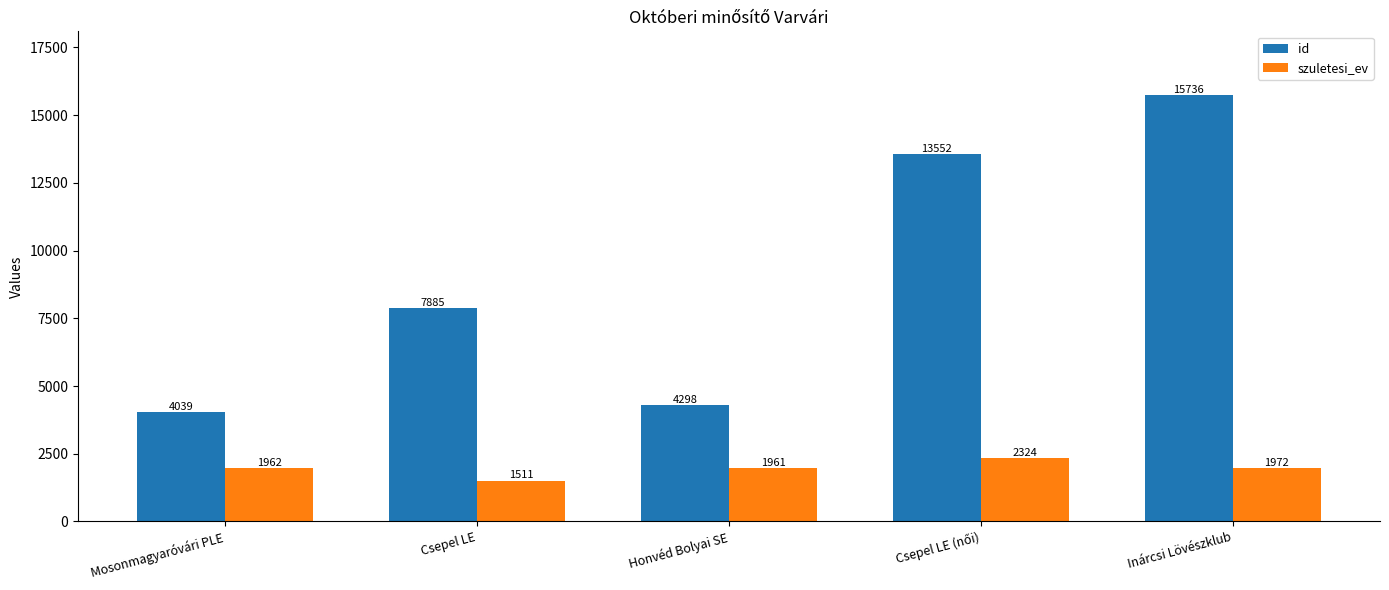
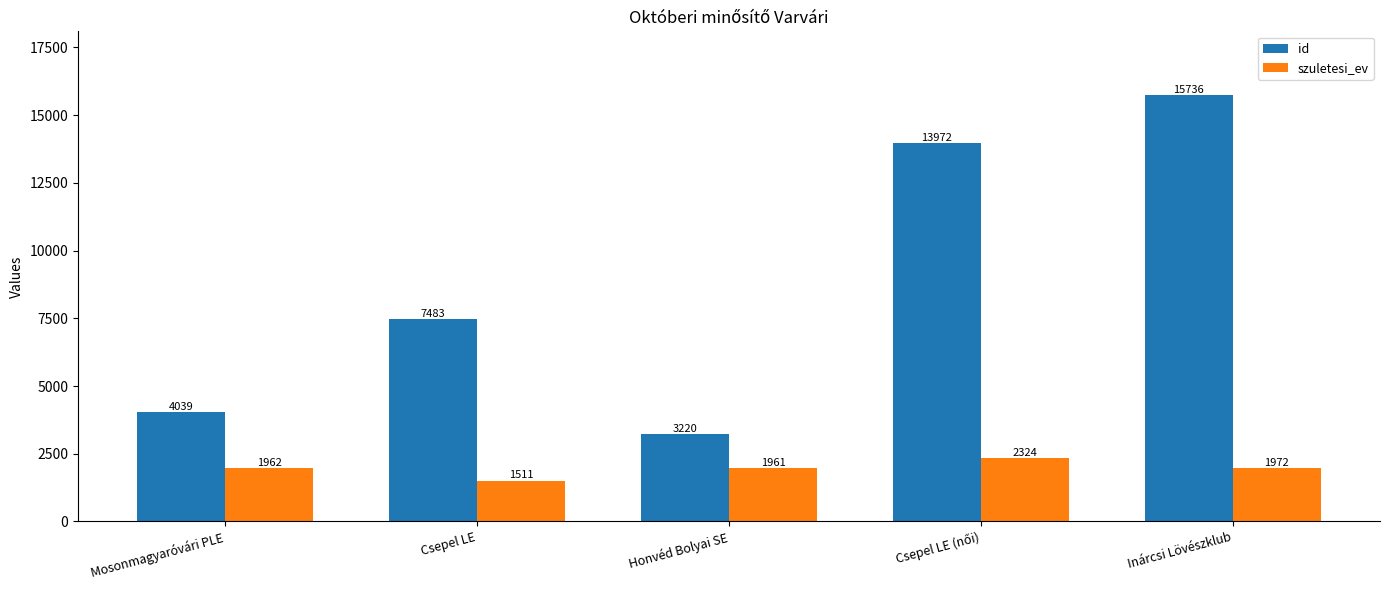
id, Csepel LE: 7885 -> 7483
id, Honvéd Bolyai SE: 4298 -> 3220
id, Csepel LE (női): 13552 -> 13972
